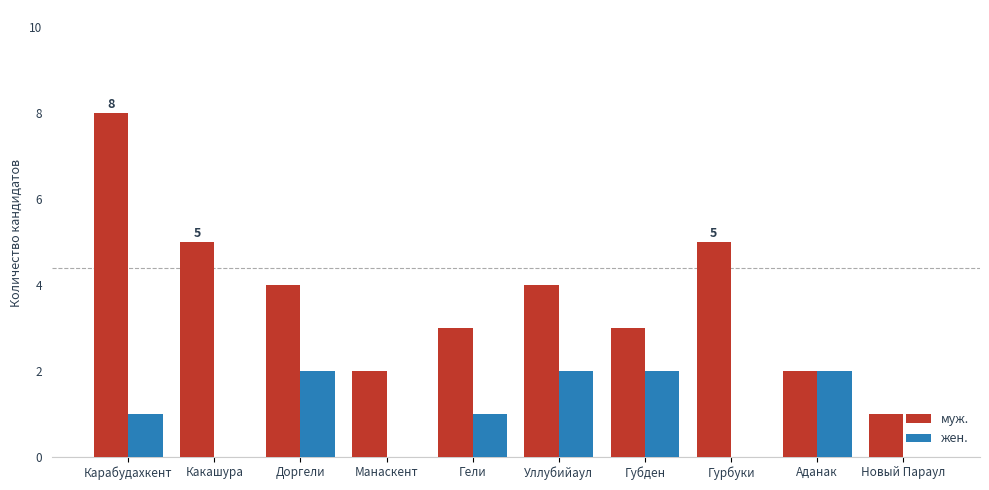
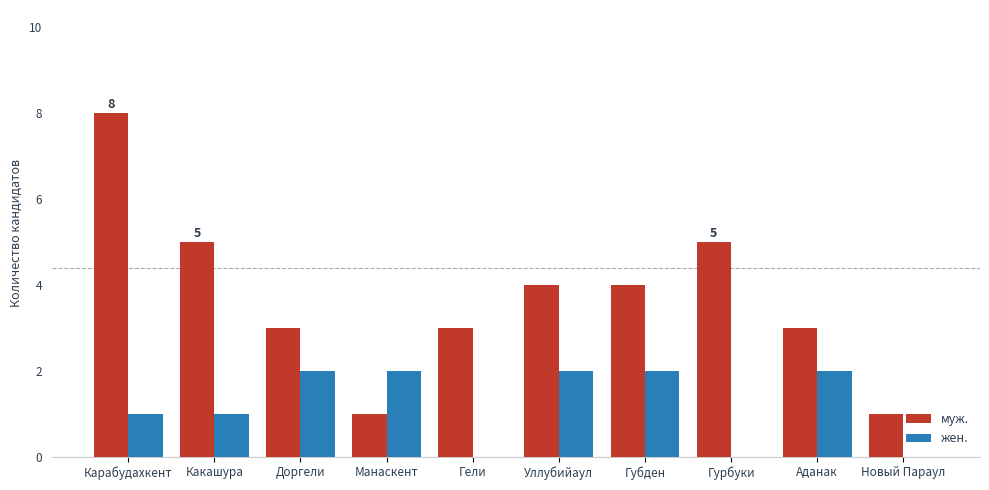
жен., Какашура: 0 -> 1
муж., Доргели: 4 -> 3
муж., Манаскент: 2 -> 1
жен., Манаскент: 0 -> 2
жен., Гели: 1 -> 0
муж., Губден: 3 -> 4
муж., Аданак: 2 -> 3
